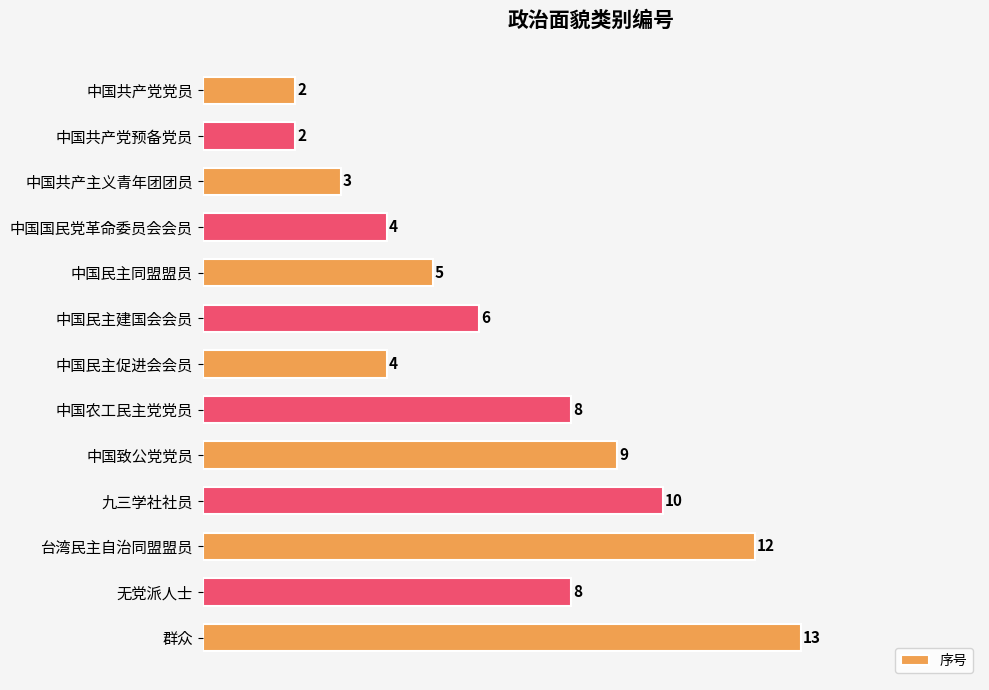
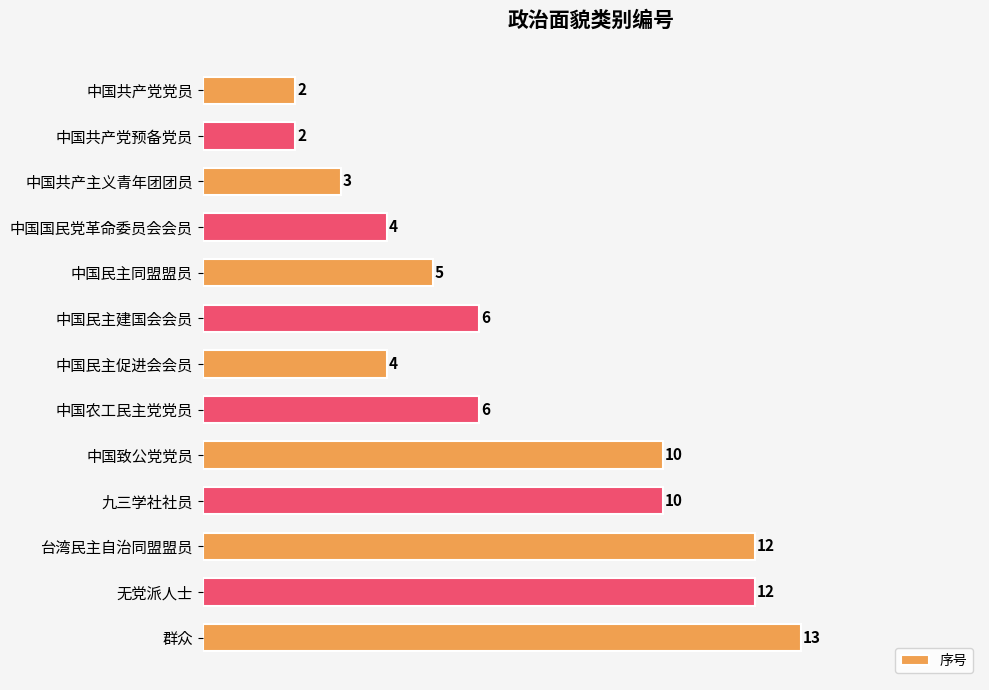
中国农工民主党党员: 8 -> 6
中国致公党党员: 9 -> 10
无党派人士: 8 -> 12
